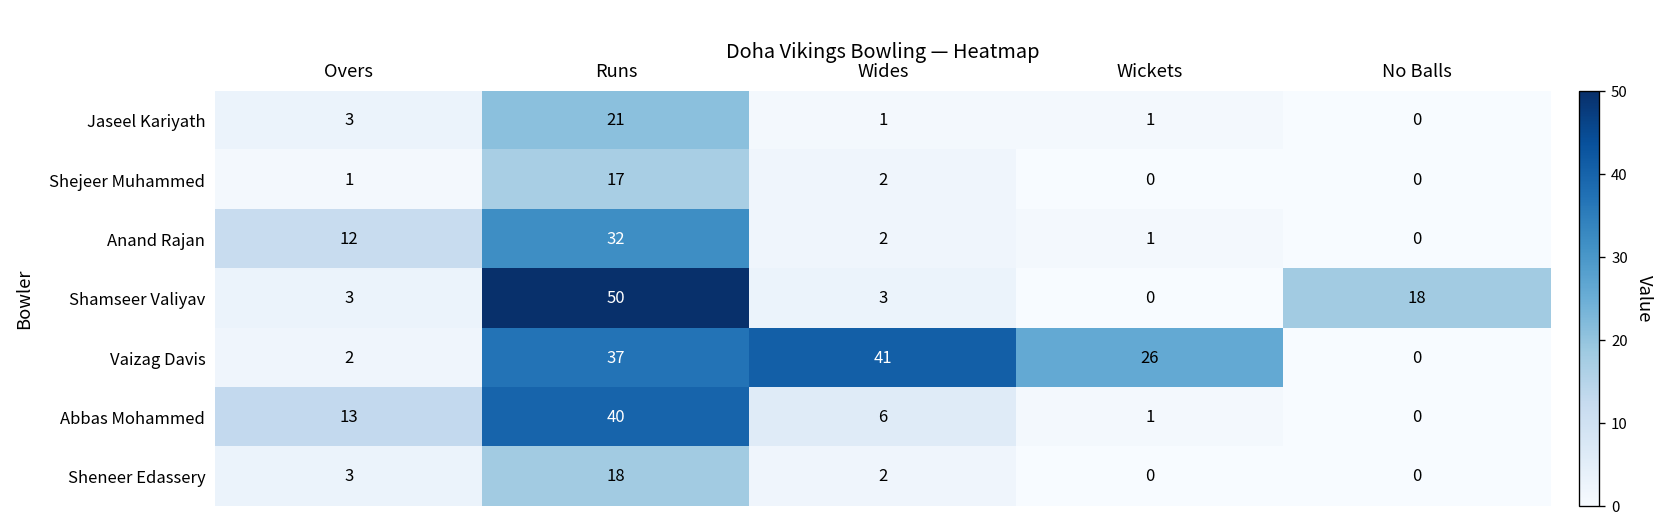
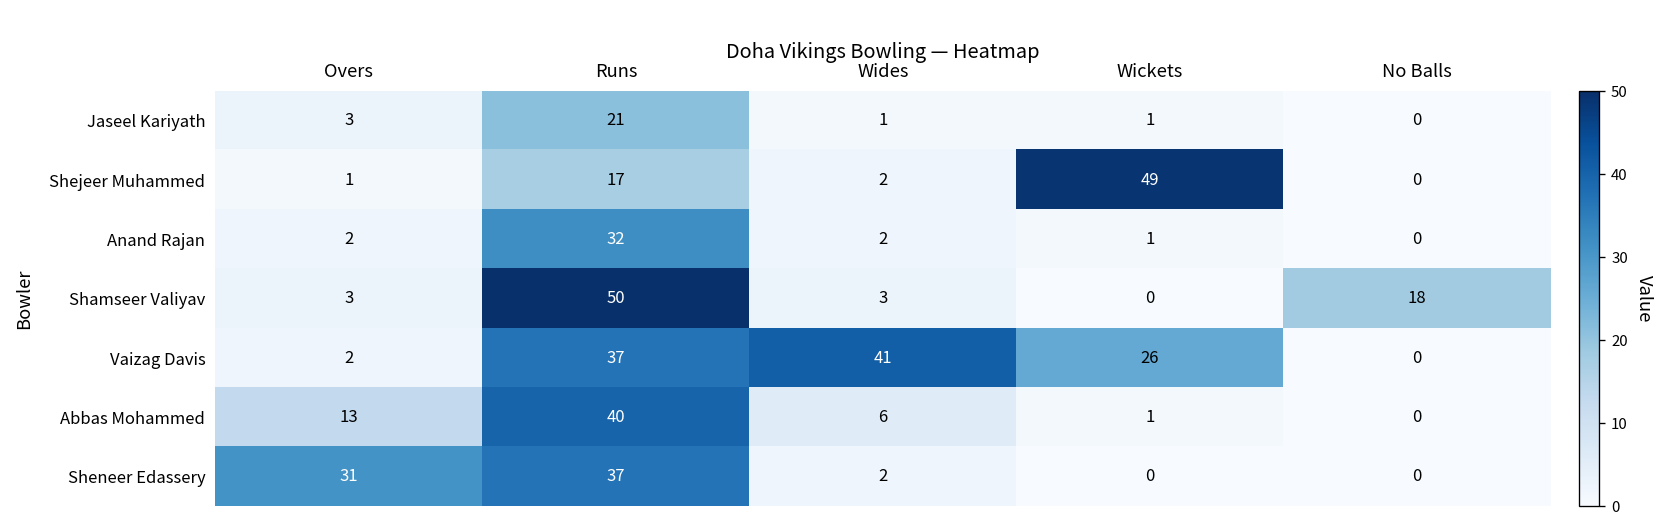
Shejeer Muhammed, Wickets: 0 -> 49
Anand Rajan, Overs: 12 -> 2
Sheneer Edassery, Overs: 3 -> 31
Sheneer Edassery, Runs: 18 -> 37
